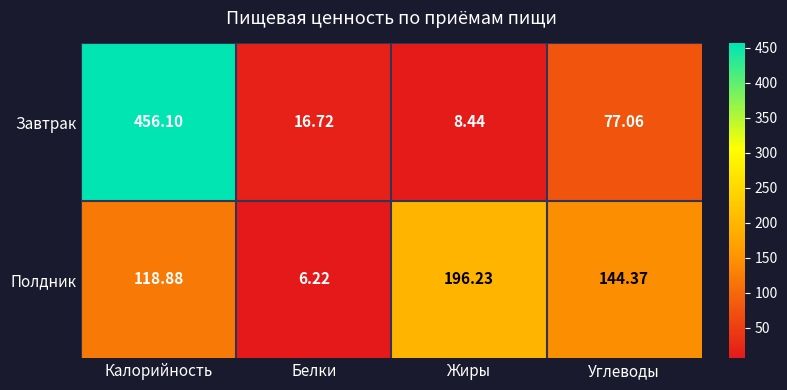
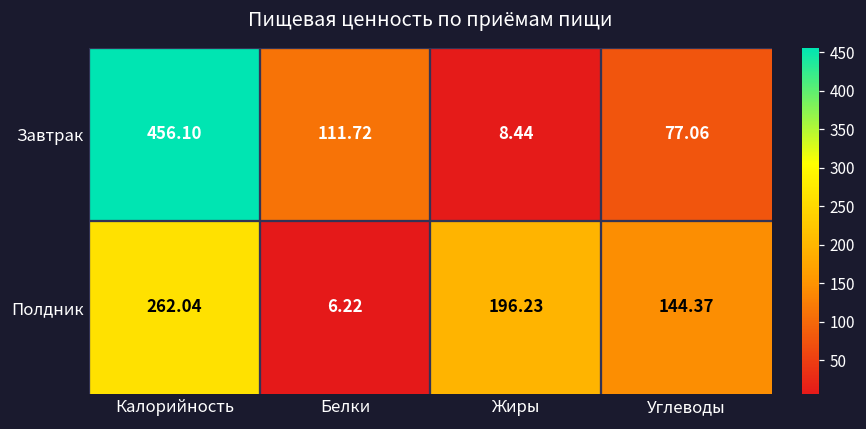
Завтрак, Белки: 16.72 -> 111.72
Полдник, Калорийность: 118.88 -> 262.04
